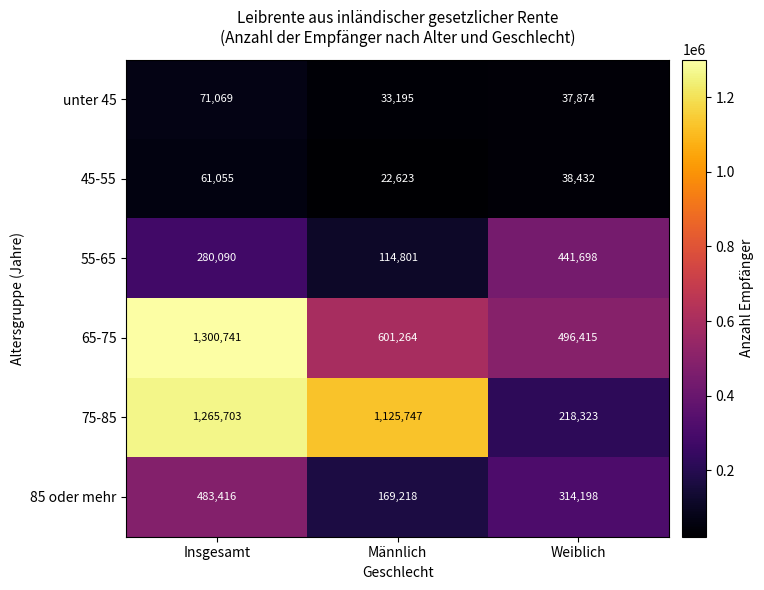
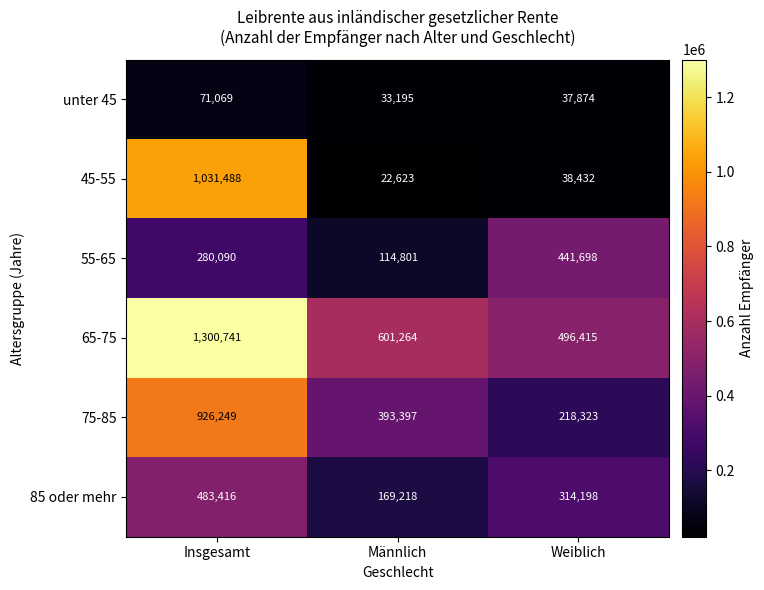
45-55, Insgesamt: 61,055 -> 1,031,488
75-85, Insgesamt: 1,265,703 -> 926,249
75-85, Männlich: 1,125,747 -> 393,397
